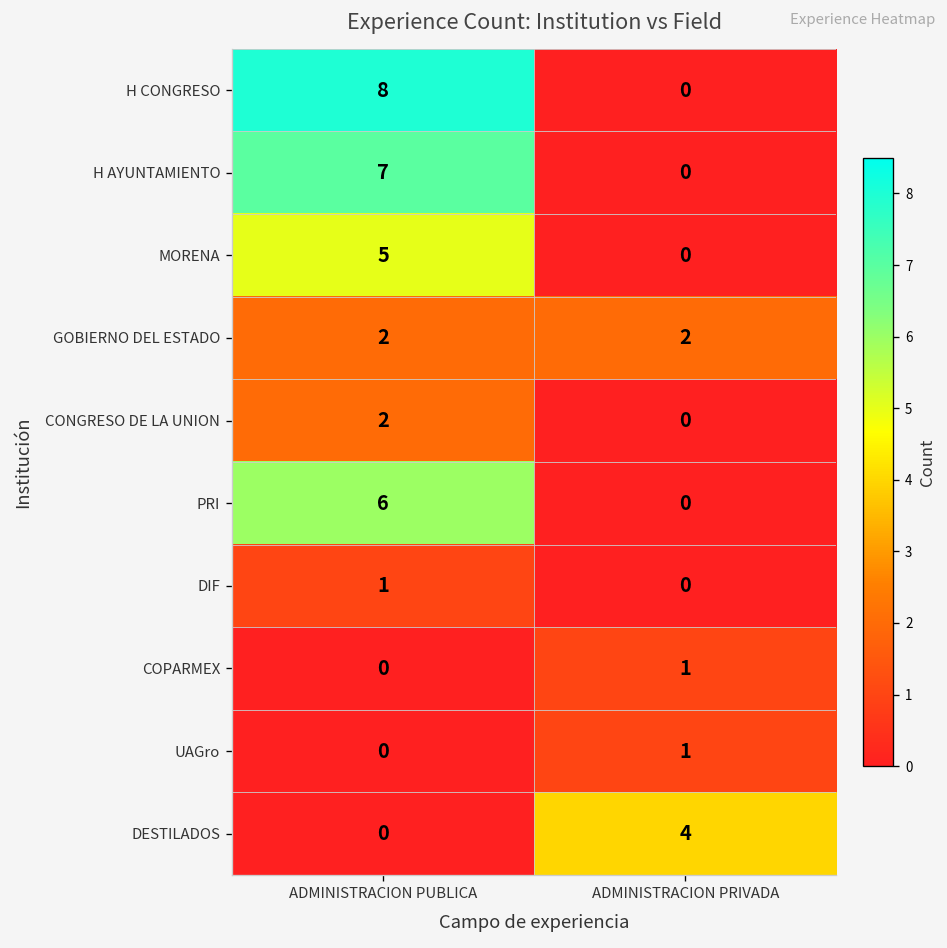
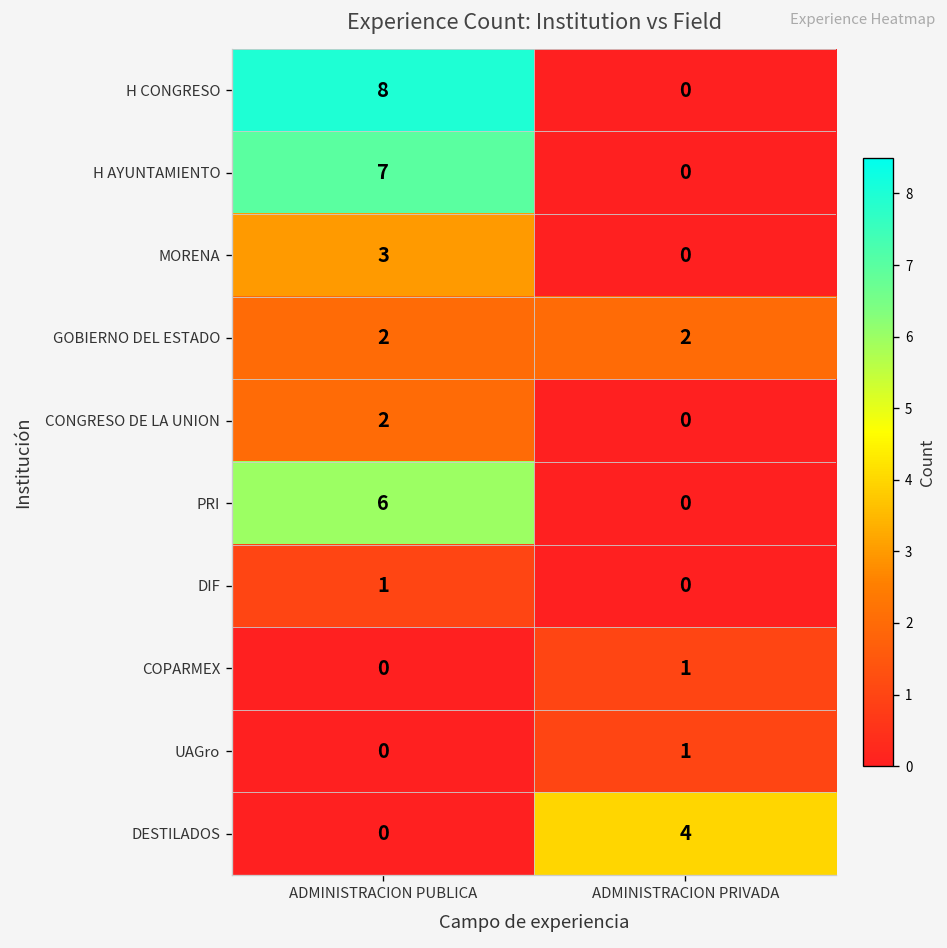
MORENA, ADMINISTRACION PUBLICA: 5 -> 3
